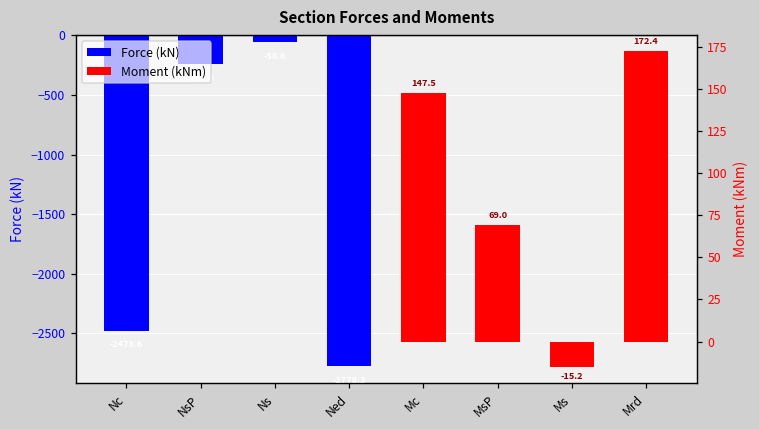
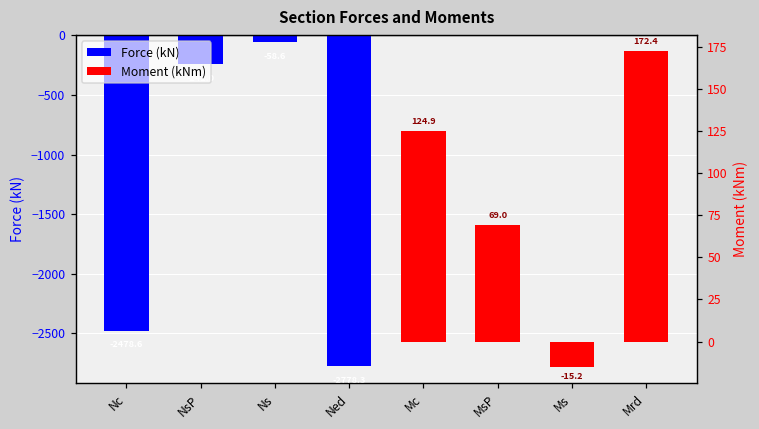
Moment (kNm), Mc: 147.5 -> 124.9
